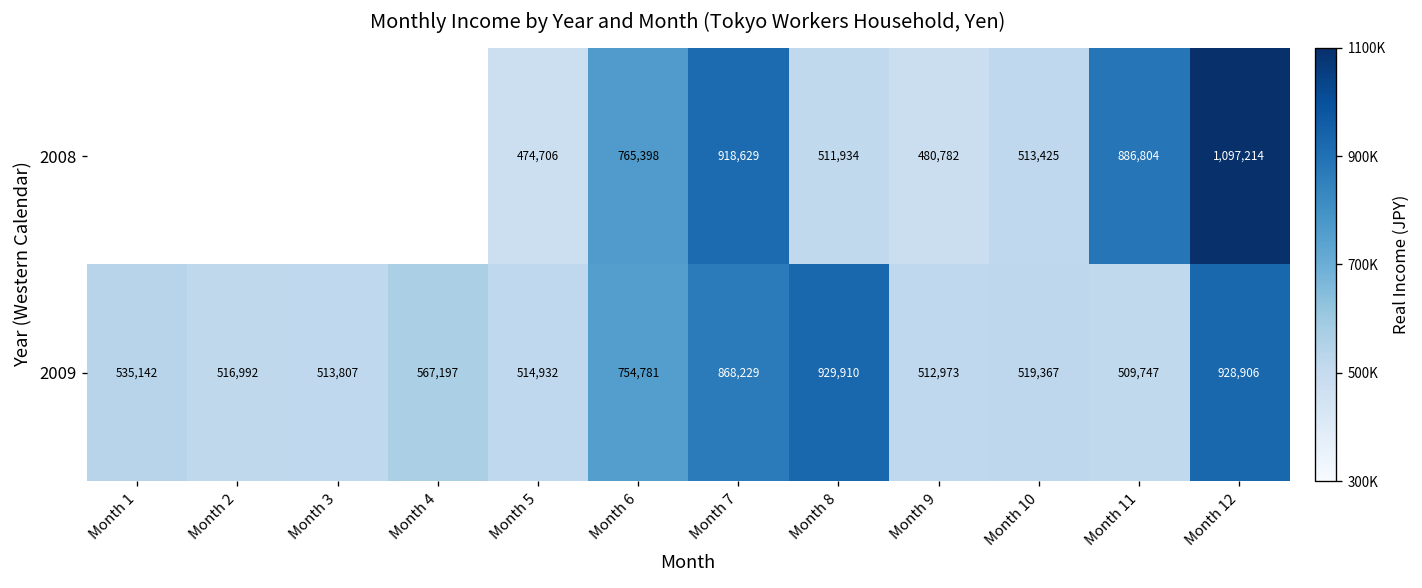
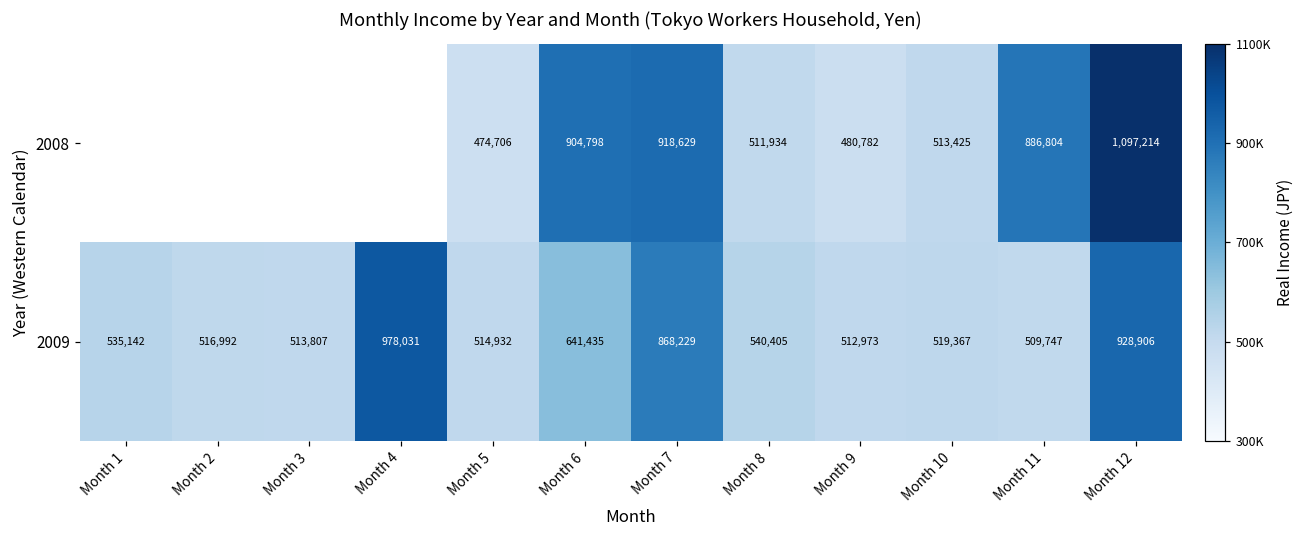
2008, Month 6: 765,398 -> 904,798
2009, Month 4: 567,197 -> 978,031
2009, Month 6: 754,781 -> 641,435
2009, Month 8: 929,910 -> 540,405
